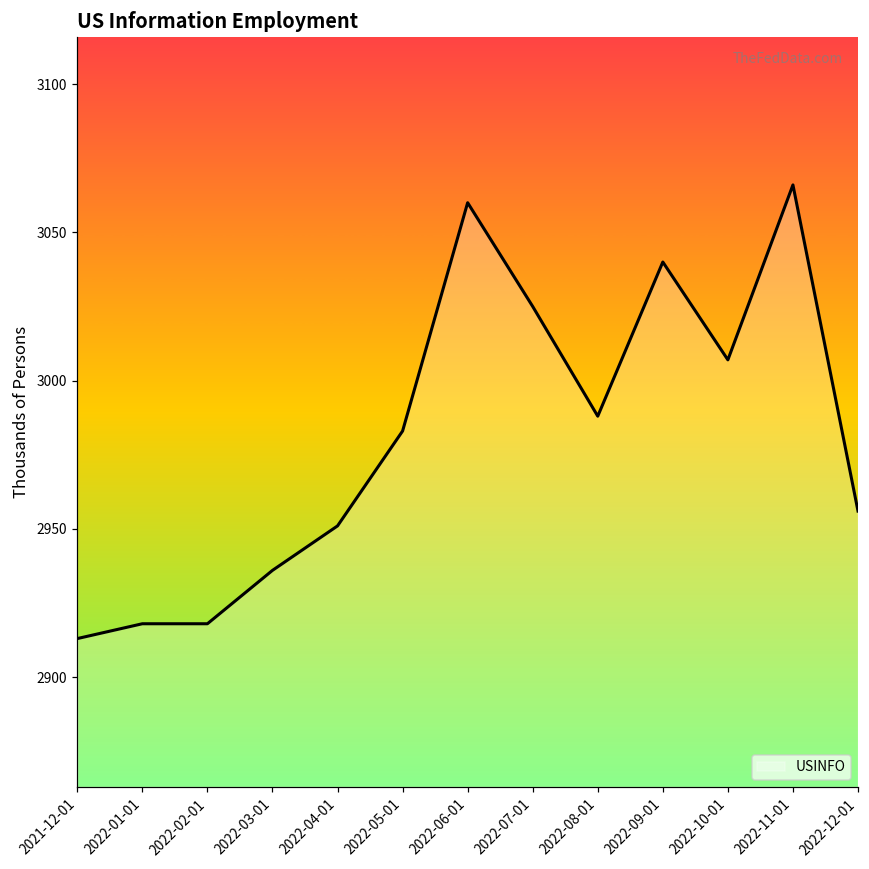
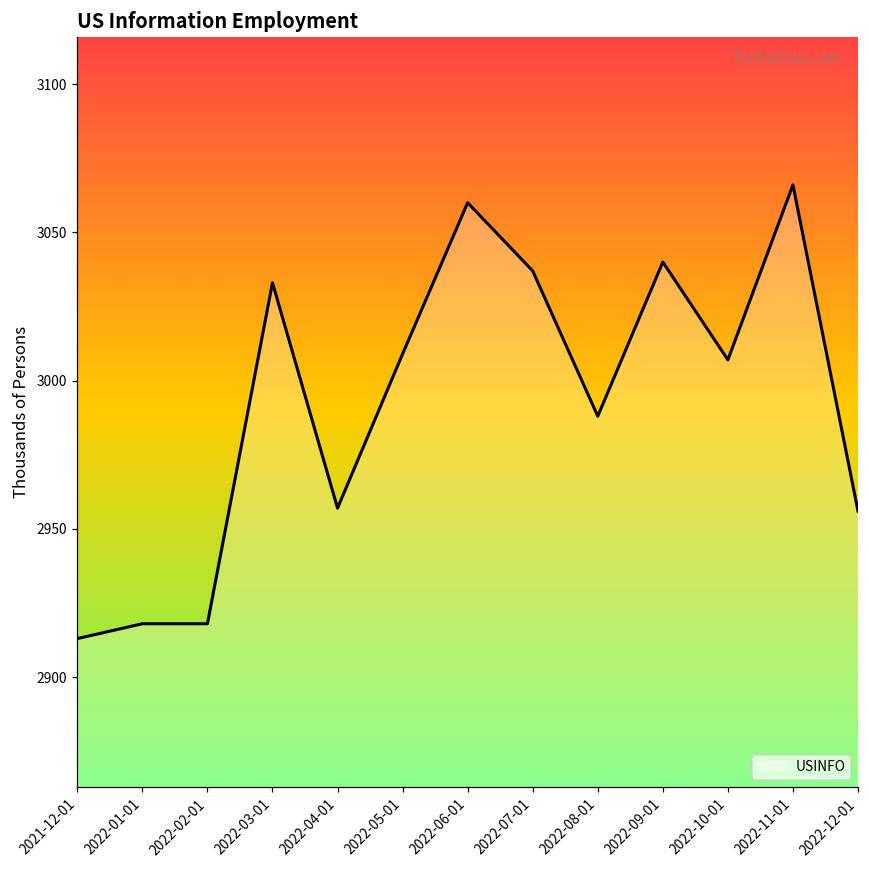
2022-03-01: 2936 -> 3033
2022-04-01: 2951 -> 2957
2022-05-01: 2983 -> 3009
2022-07-01: 3025 -> 3037
